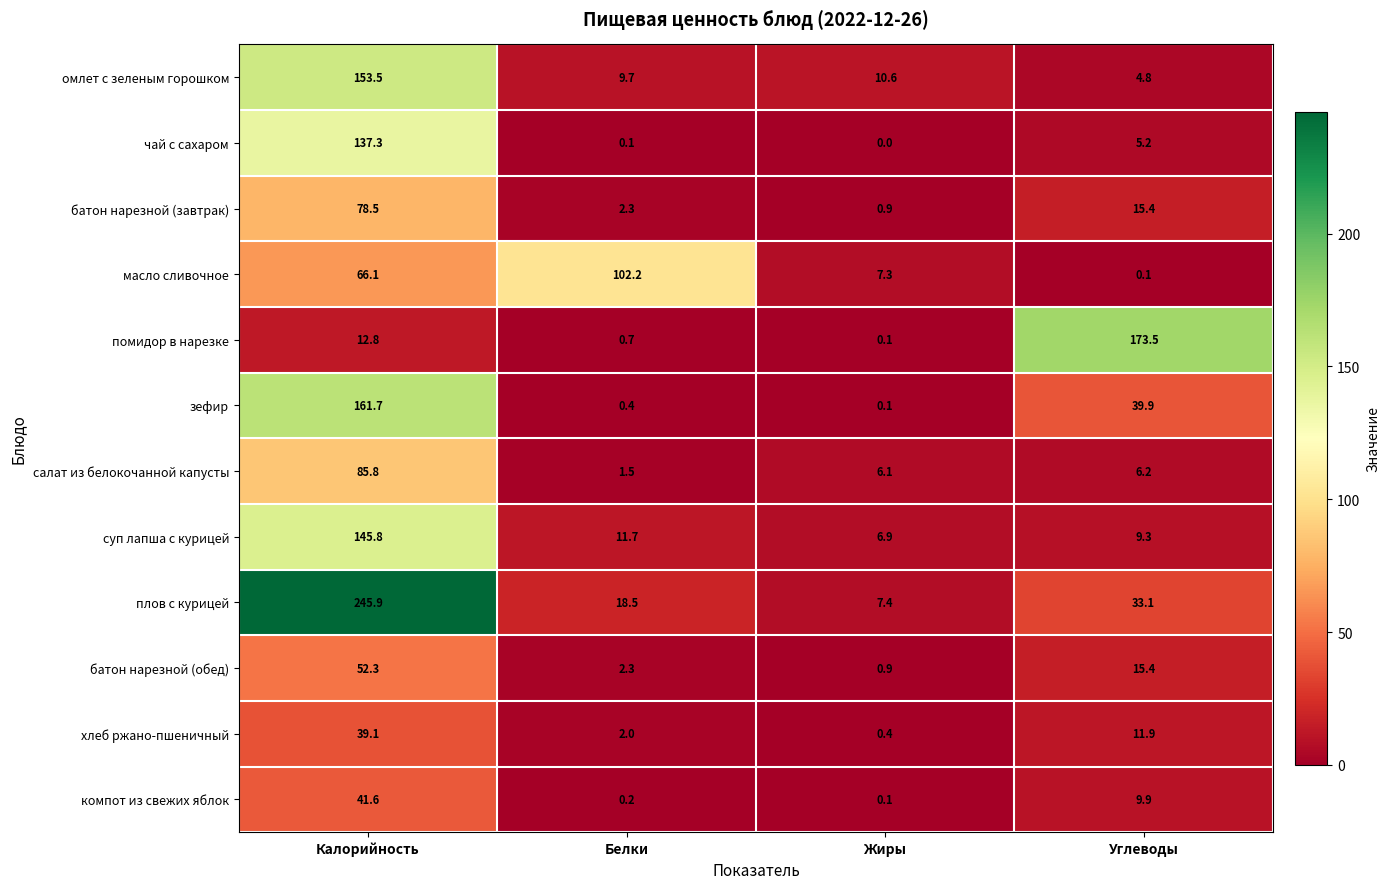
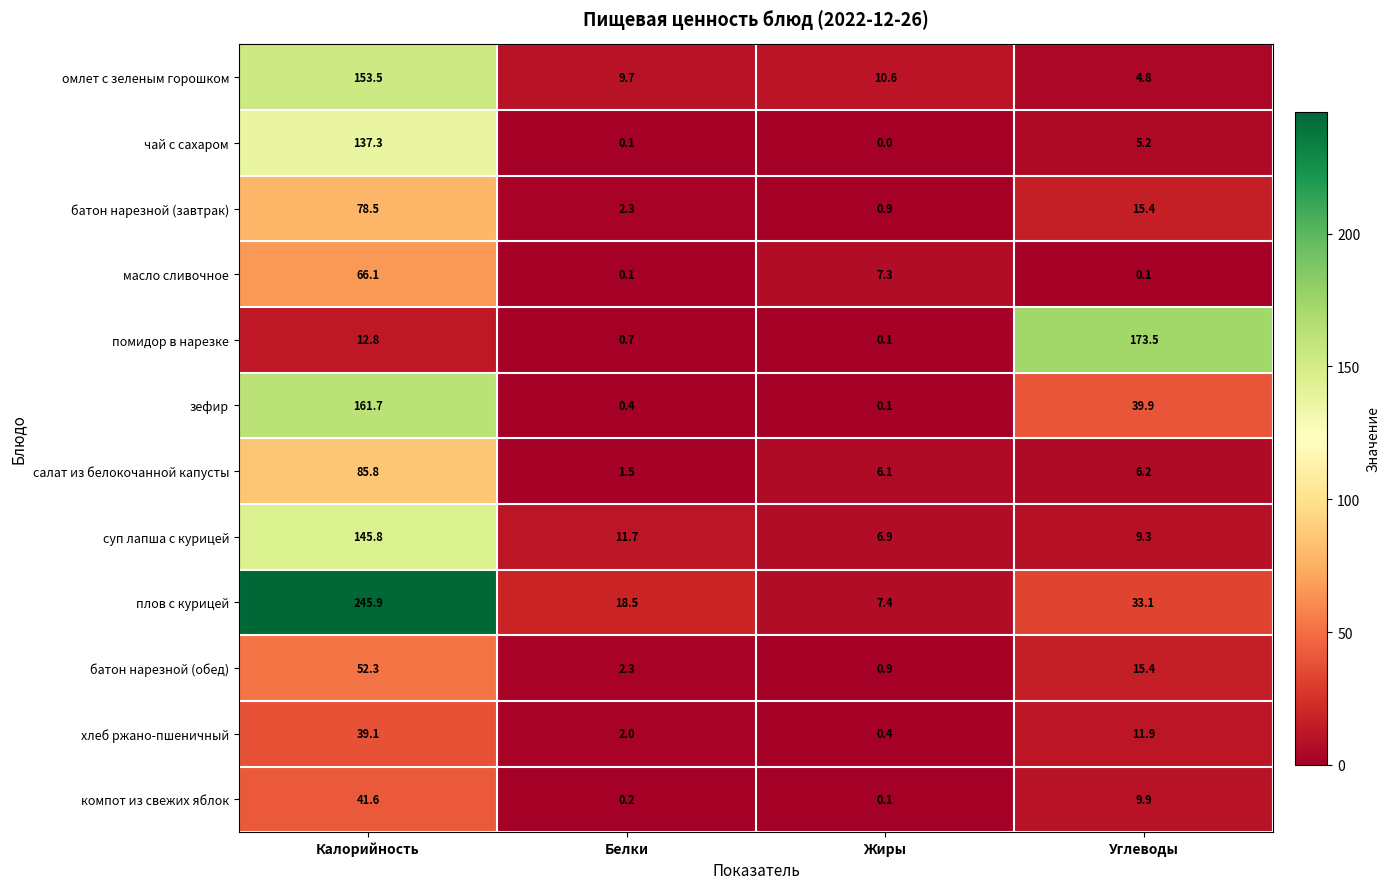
масло сливочное, Белки: 102.2 -> 0.1
